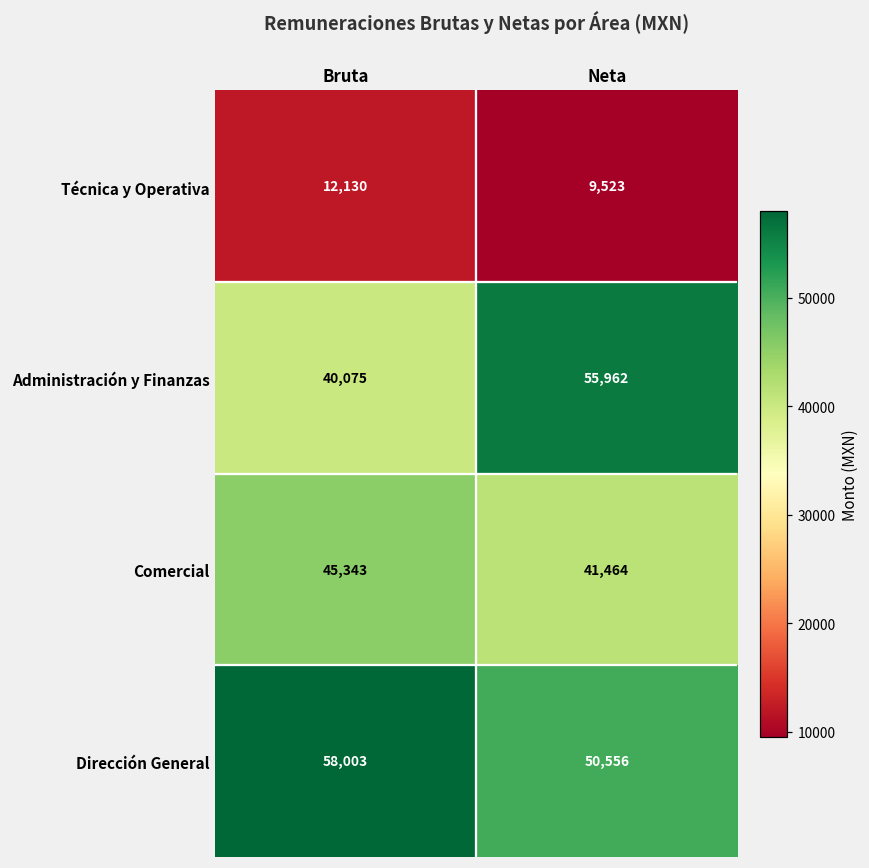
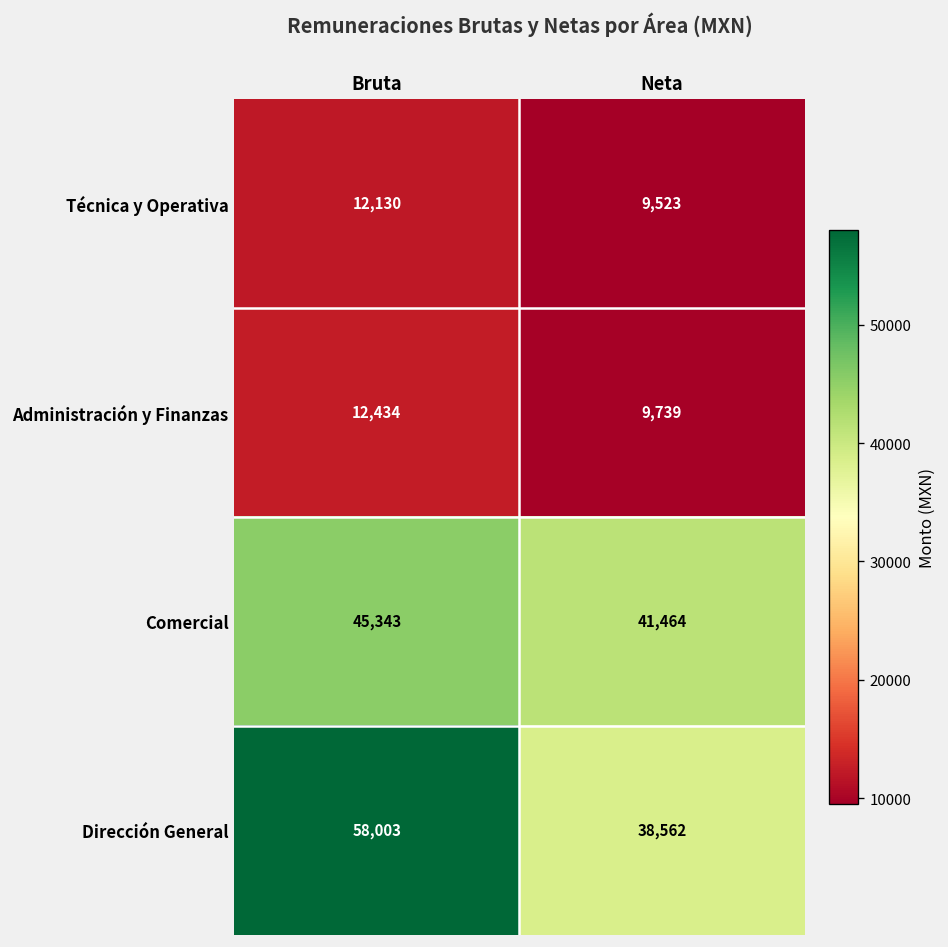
Administración y Finanzas, Bruta: 40,075 -> 12,434
Administración y Finanzas, Neta: 55,962 -> 9,739
Dirección General, Neta: 50,556 -> 38,562
